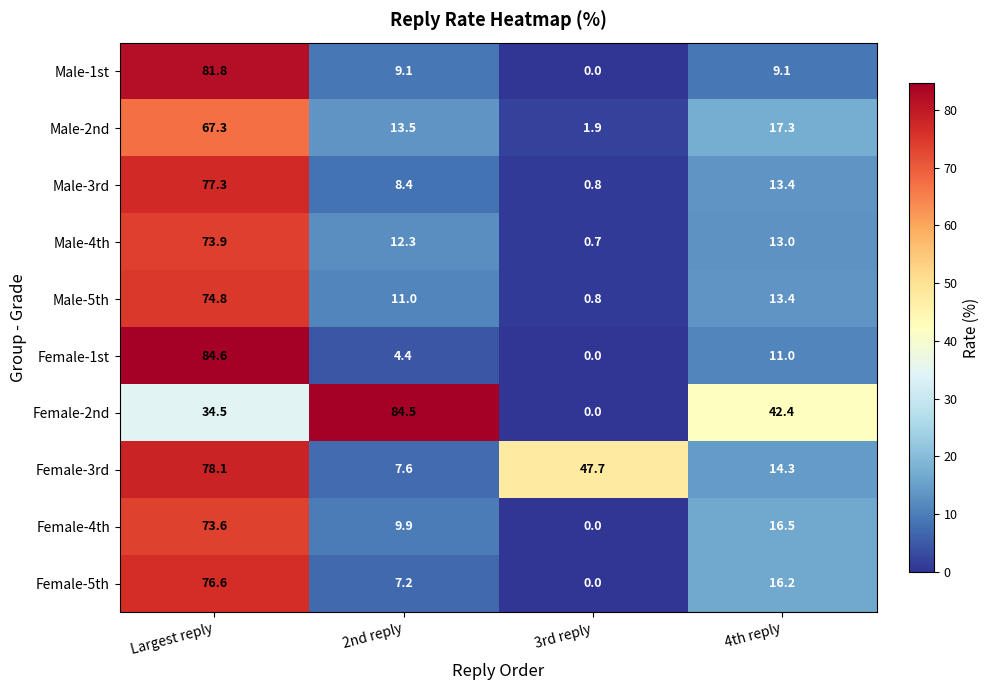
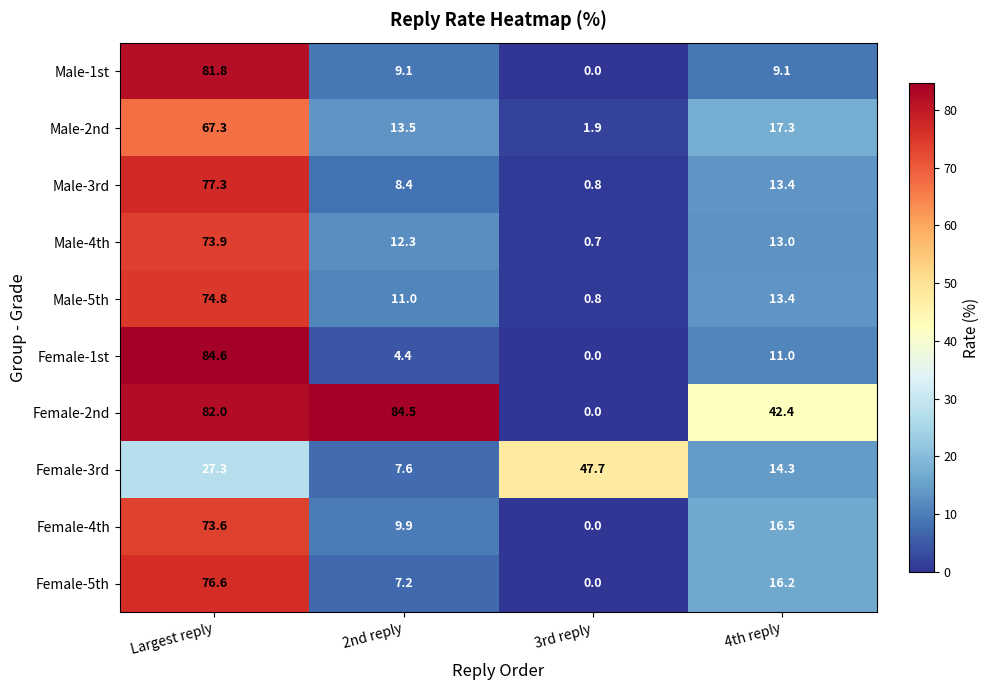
Female-2nd, Largest reply: 34.5 -> 82.0
Female-3rd, Largest reply: 78.1 -> 27.3
